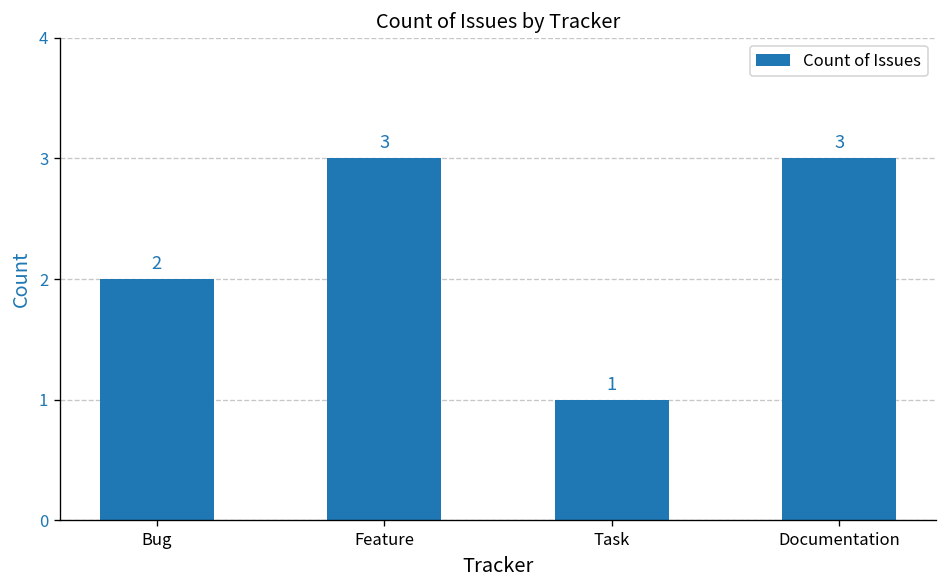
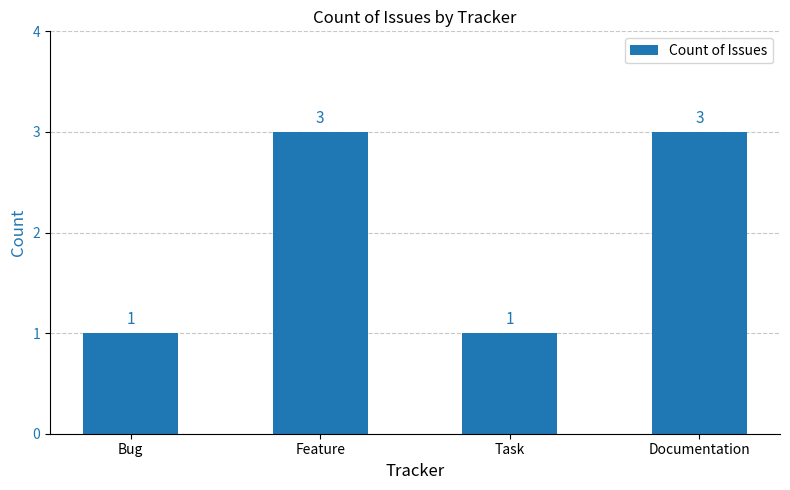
Bug: 2 -> 1
